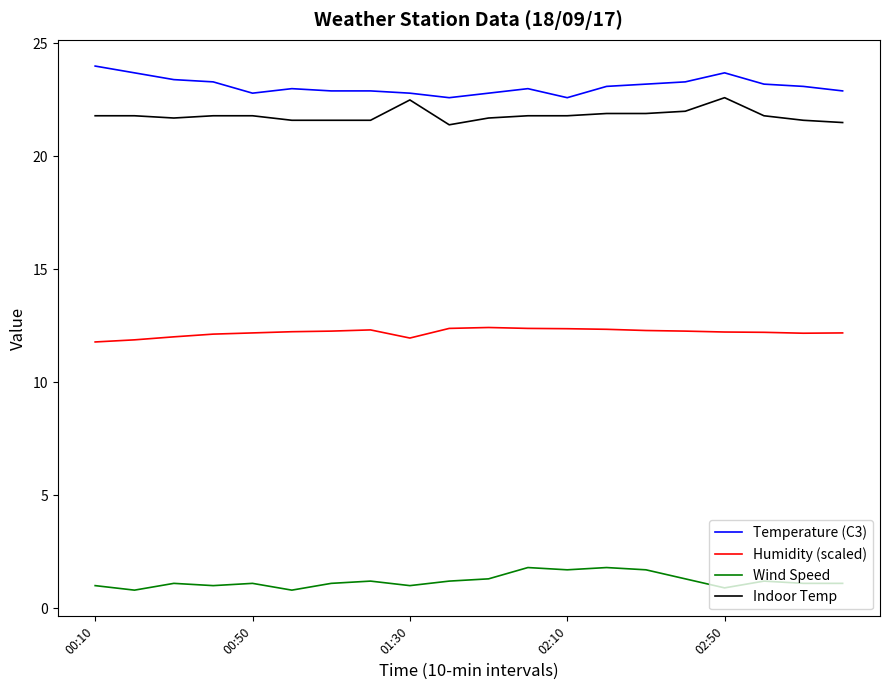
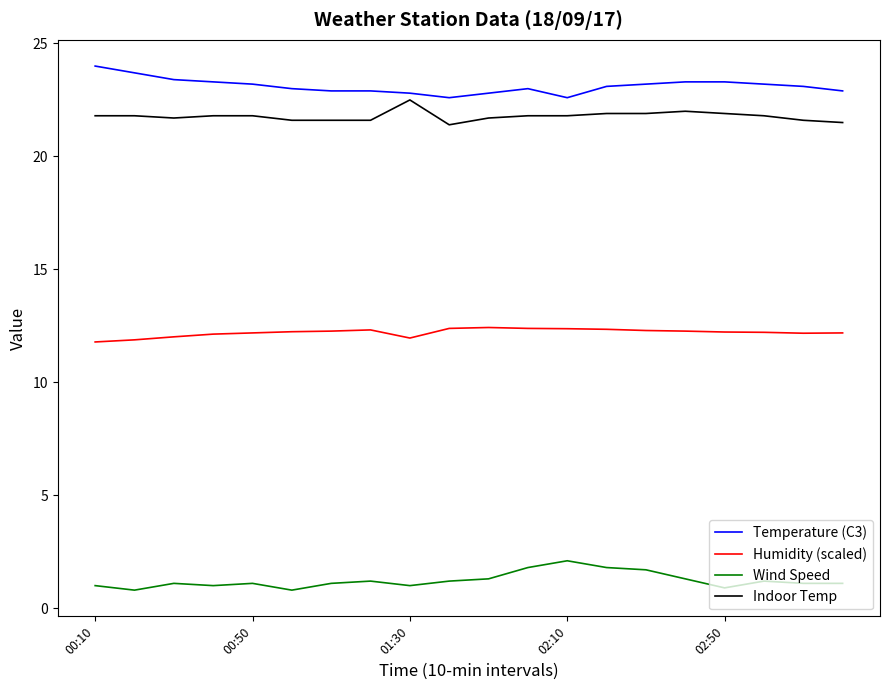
Temperature (C3), 00:50: 22.8 -> 23.2
Wind Speed, 02:10: 1.7 -> 2.1
Temperature (C3), 02:50: 23.7 -> 23.3
Indoor Temp, 02:50: 22.6 -> 21.9
